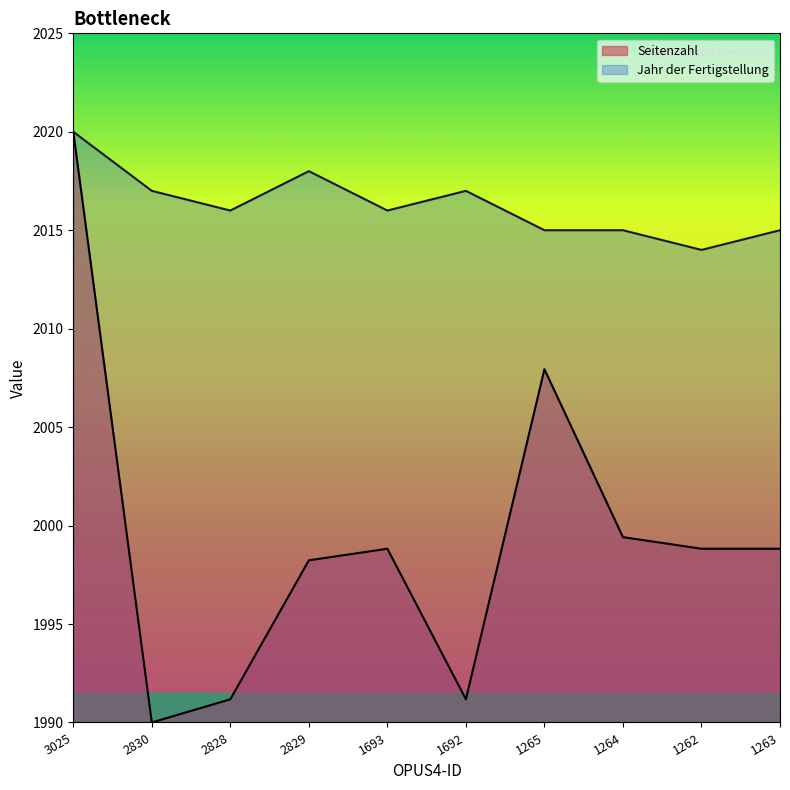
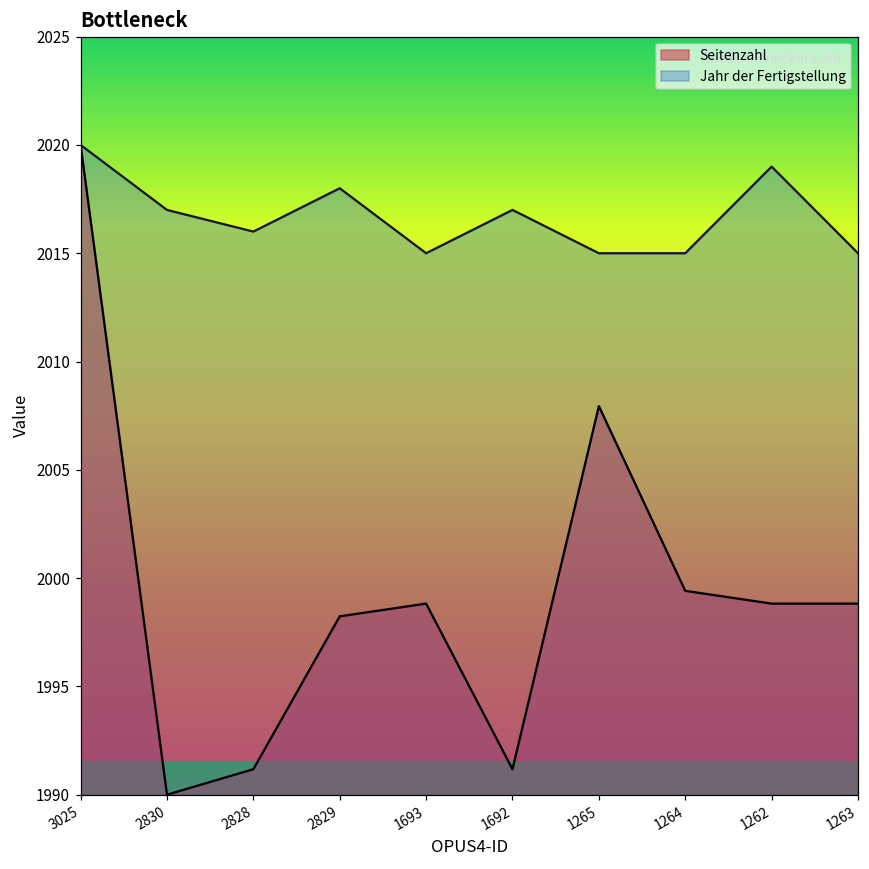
Jahr der Fertigstellung, 1693: 2016 -> 2015
Jahr der Fertigstellung, 1262: 2014 -> 2019
